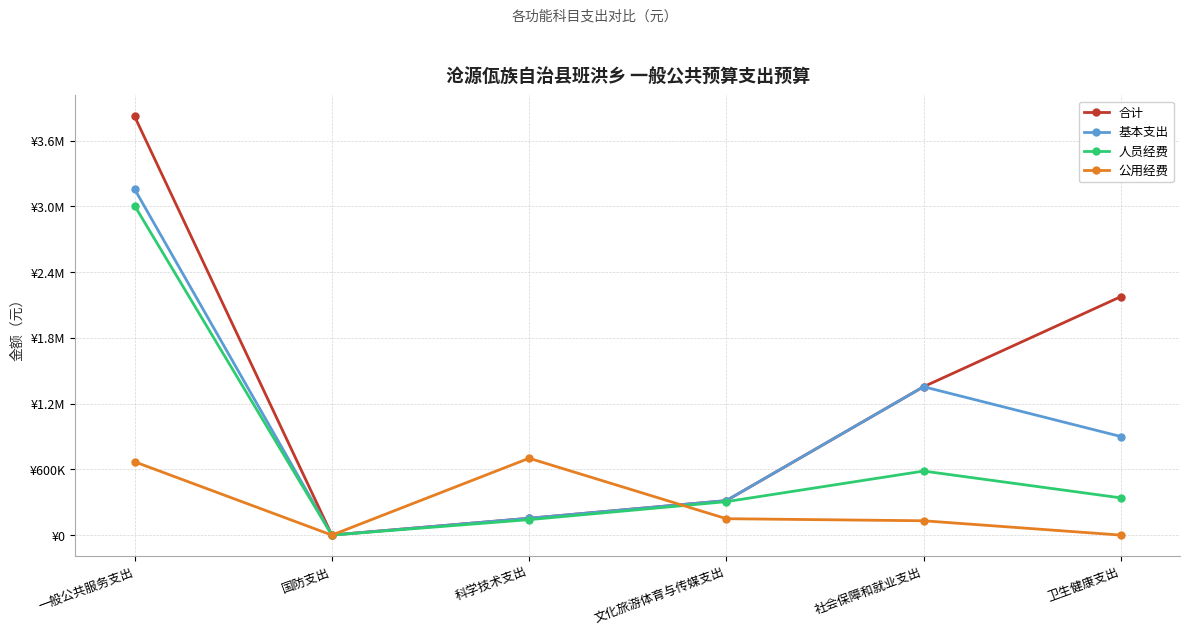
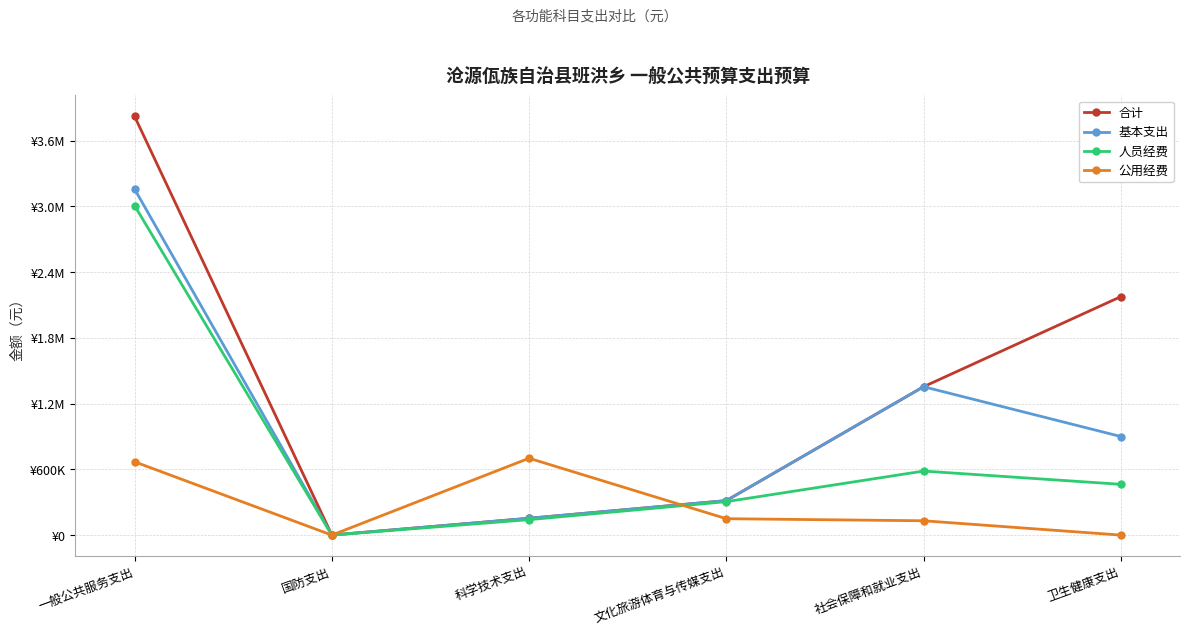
人员经费, 卫生健康支出: ¥340000 -> ¥460000
